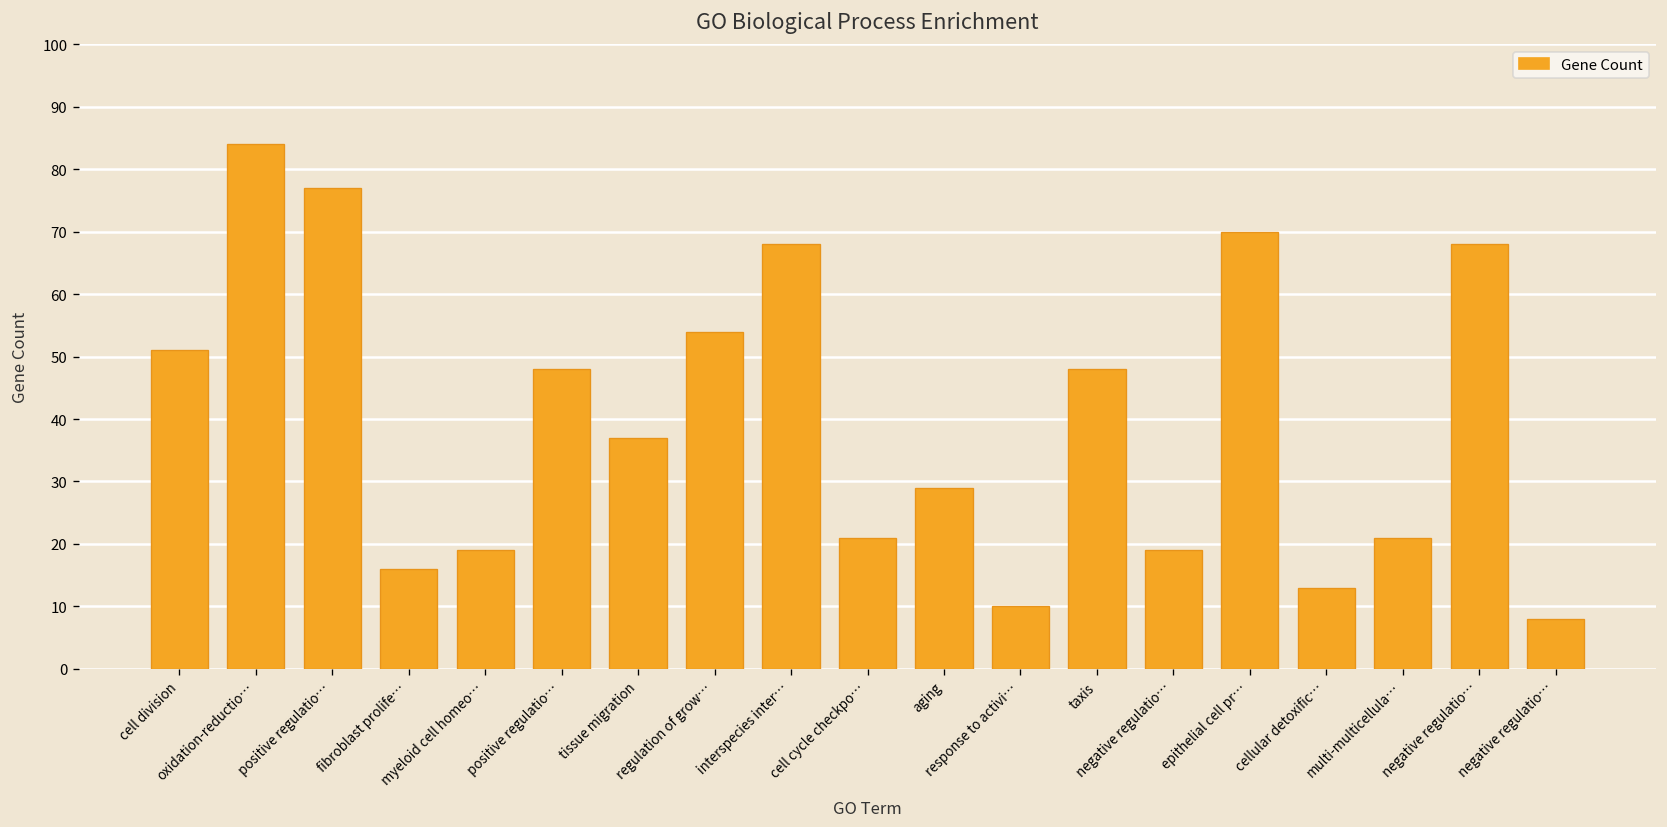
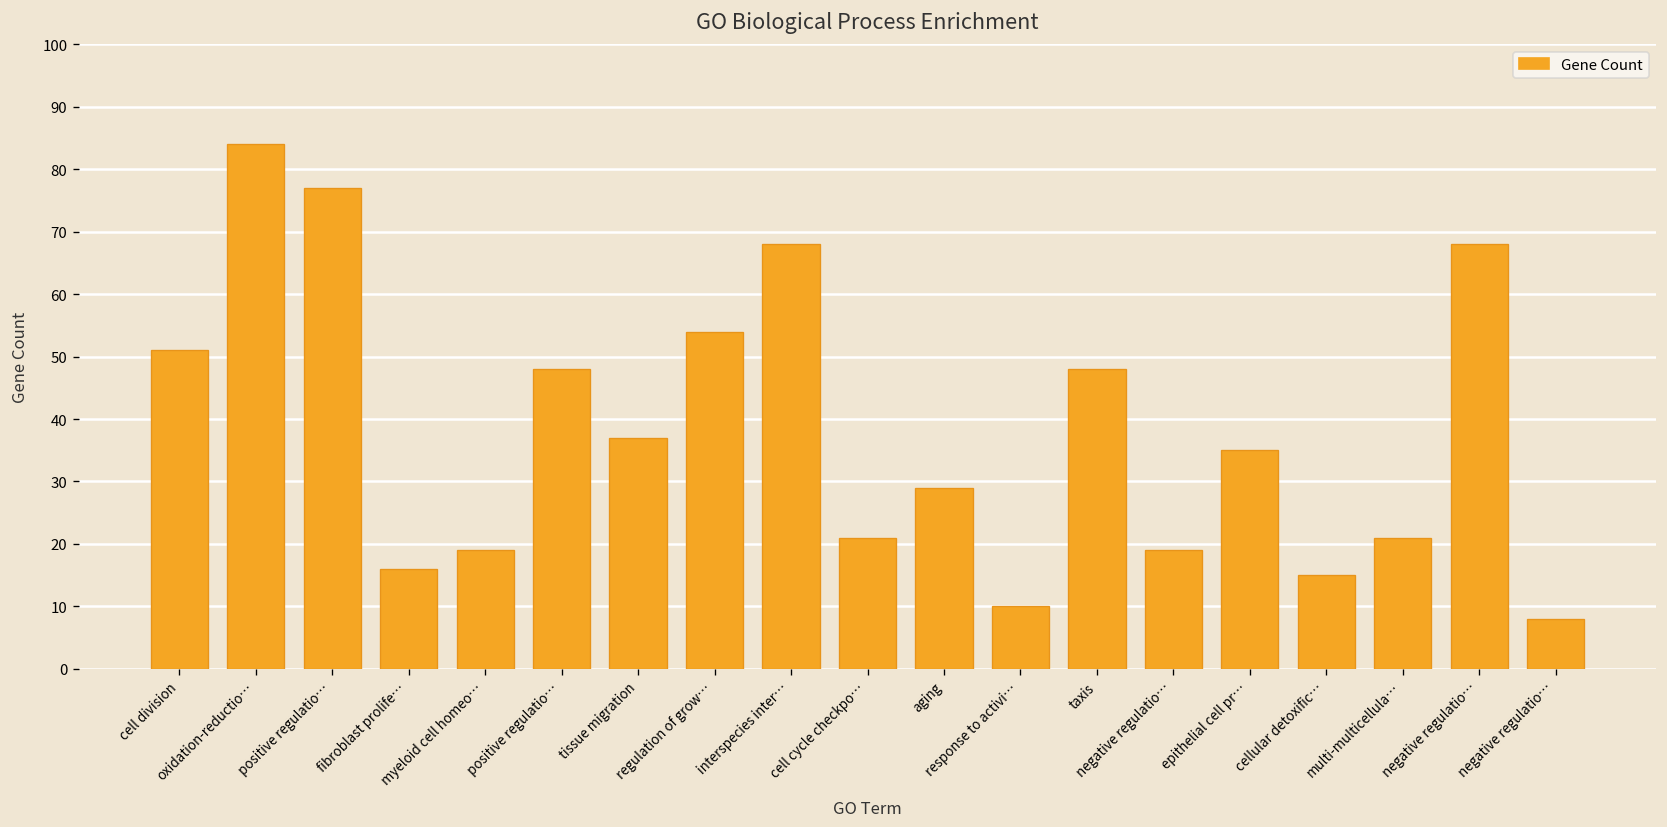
epithelial cell pr…: 70 -> 35
cellular detoxific…: 13 -> 15
